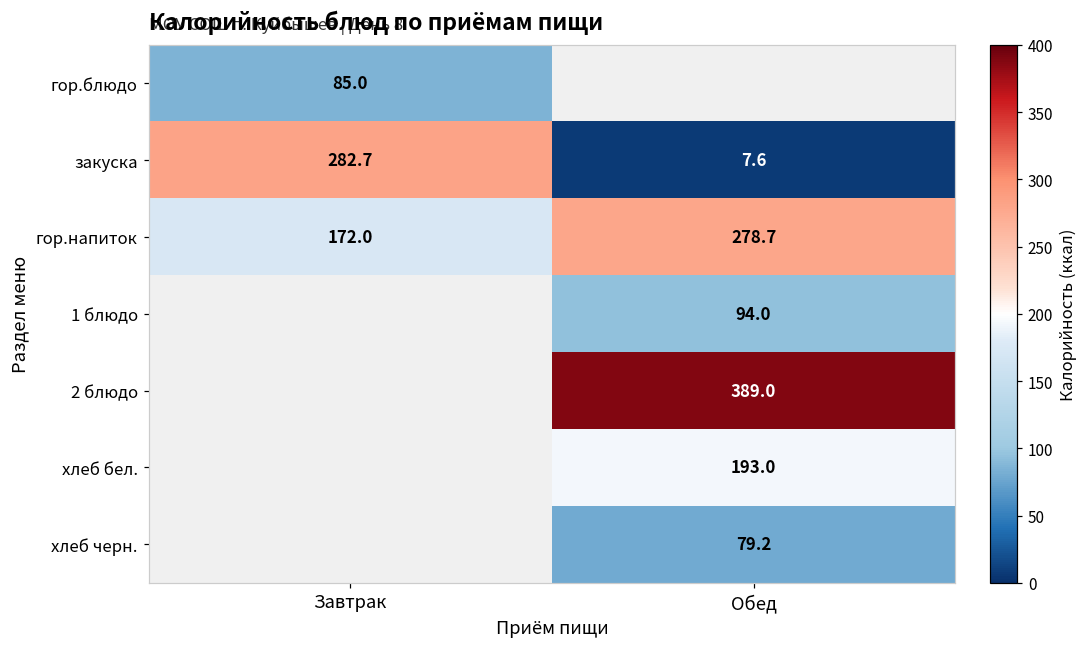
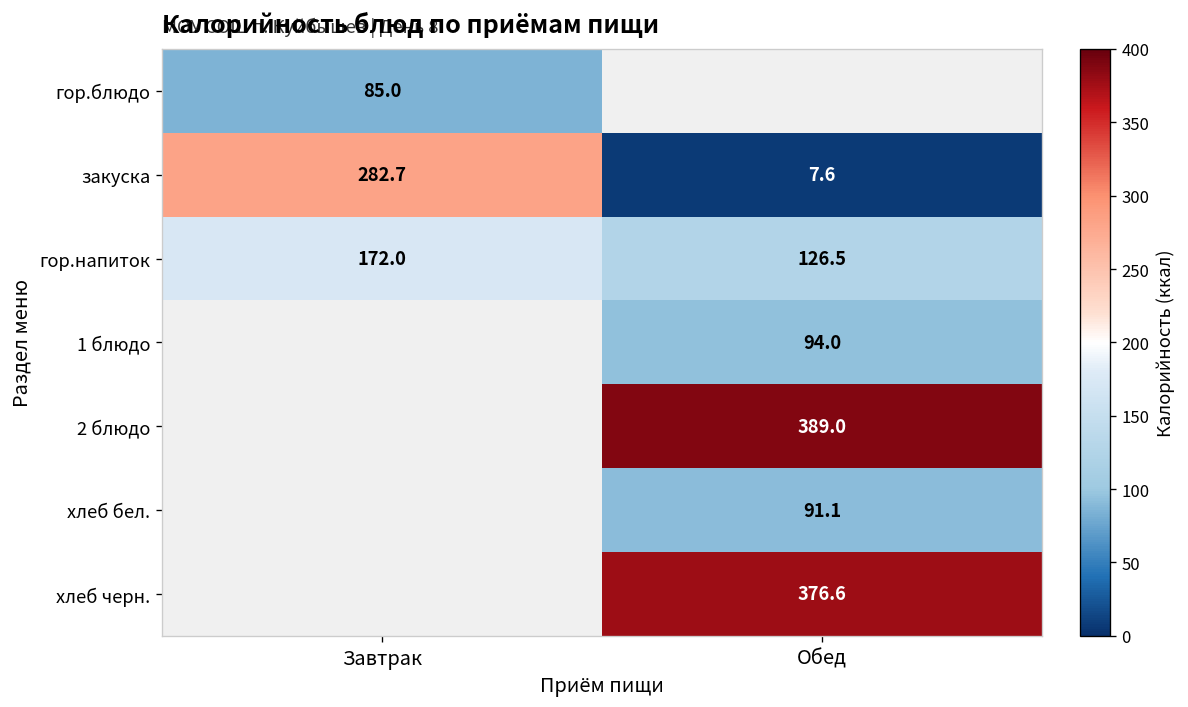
гор.напиток, Обед: 278.7 -> 126.5
хлеб бел., Обед: 193.0 -> 91.1
хлеб черн., Обед: 79.2 -> 376.6
